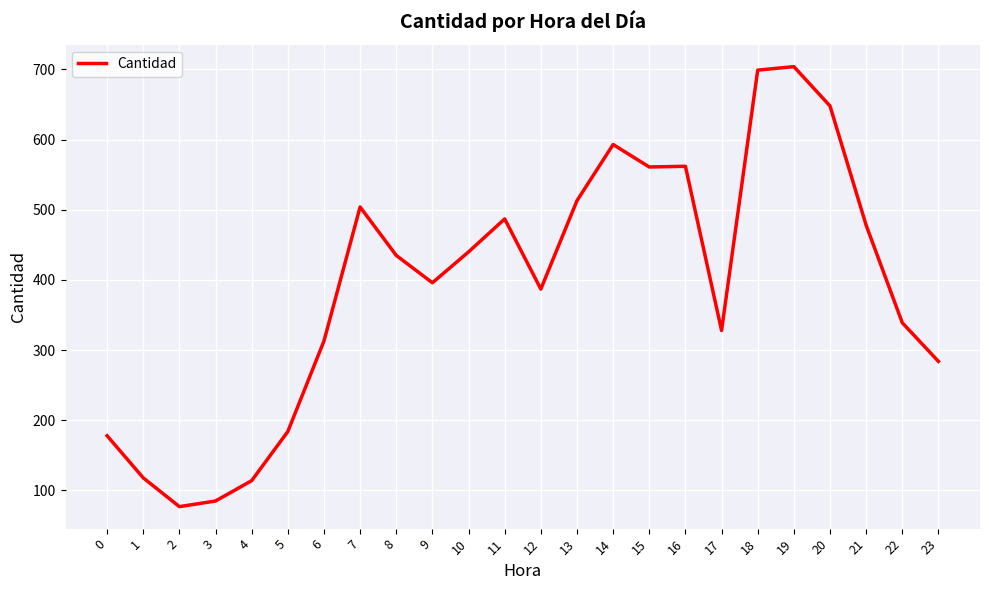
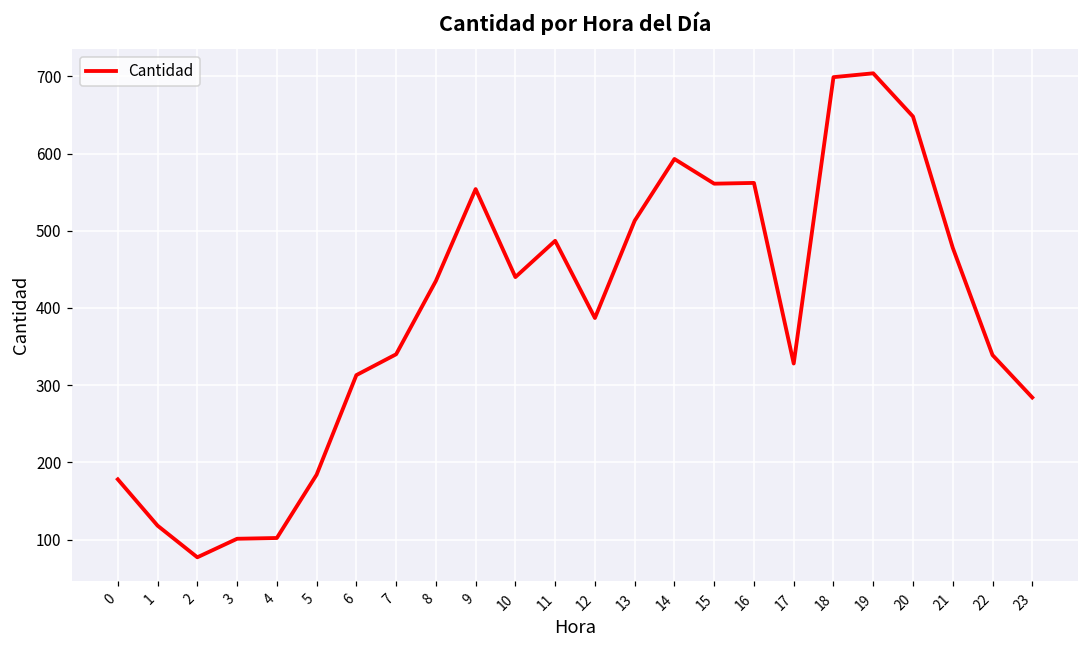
3: 90 -> 100
4: 110 -> 100
7: 500 -> 340
9: 400 -> 550
